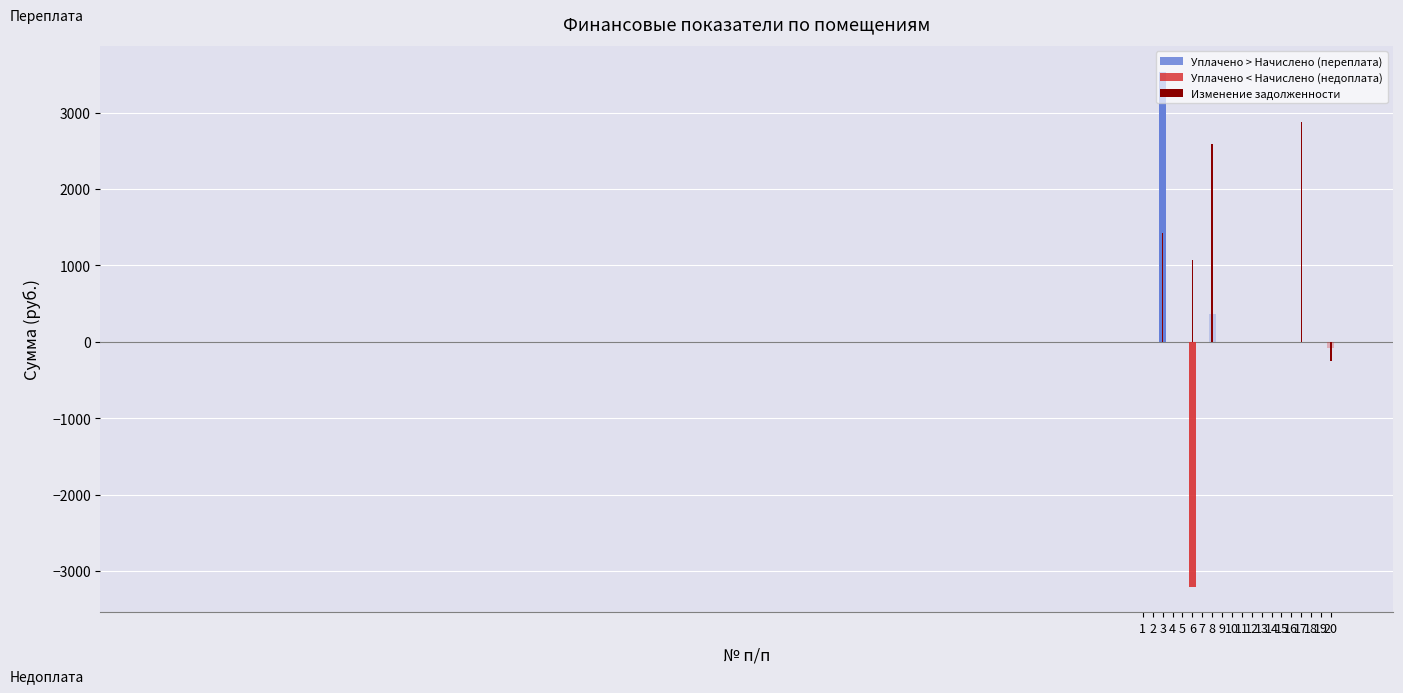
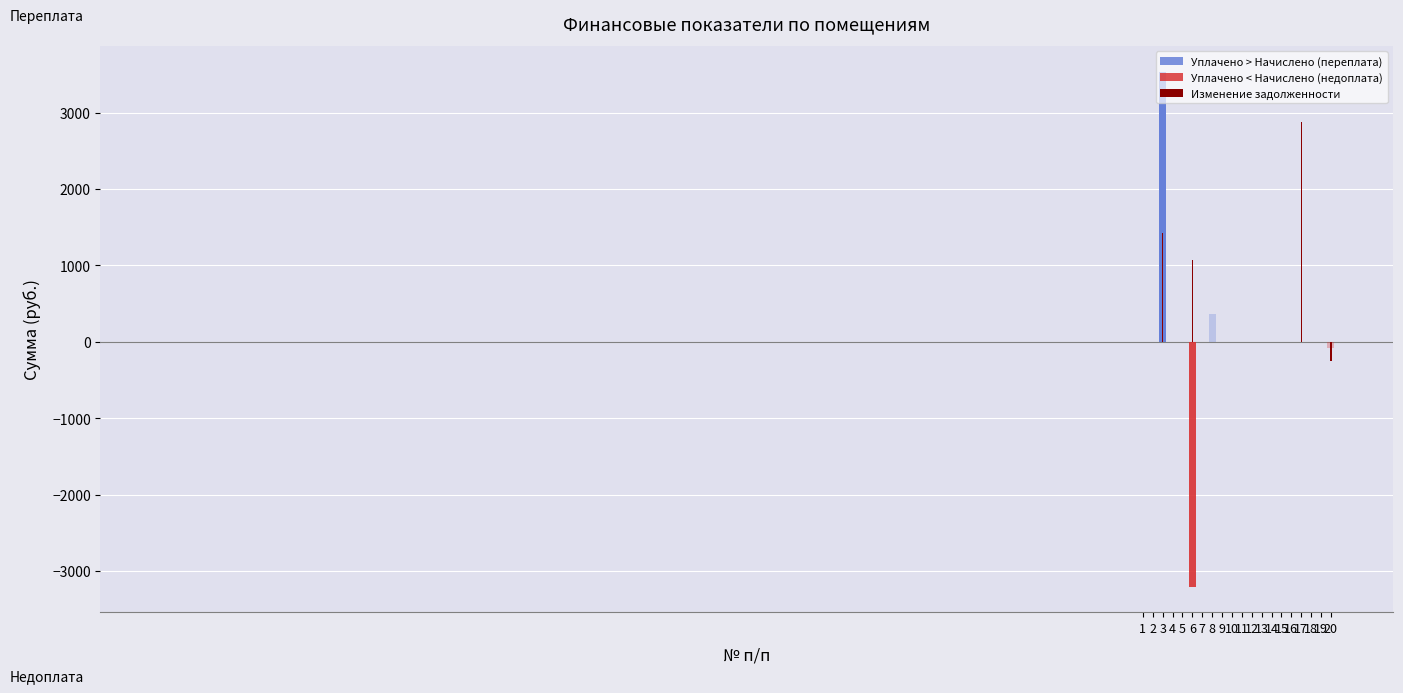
Изменение задолженности, 8: 2600 -> 0
